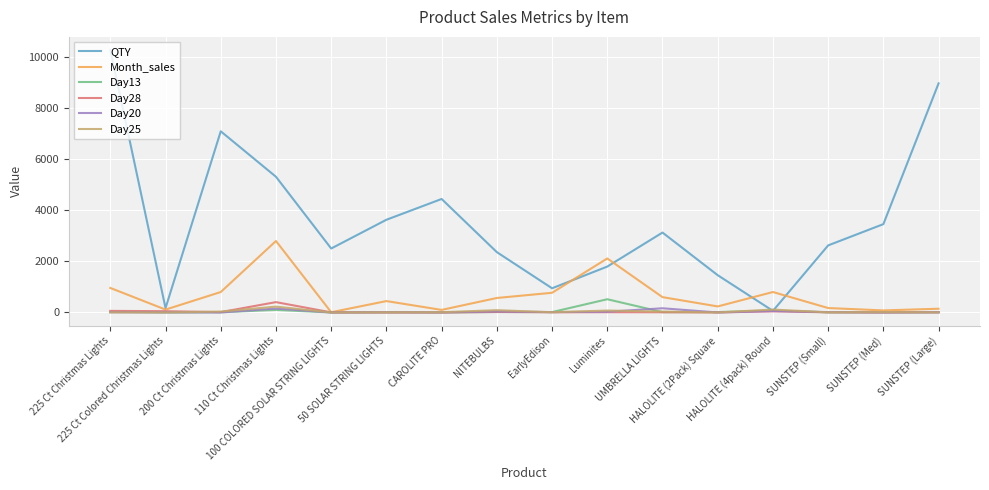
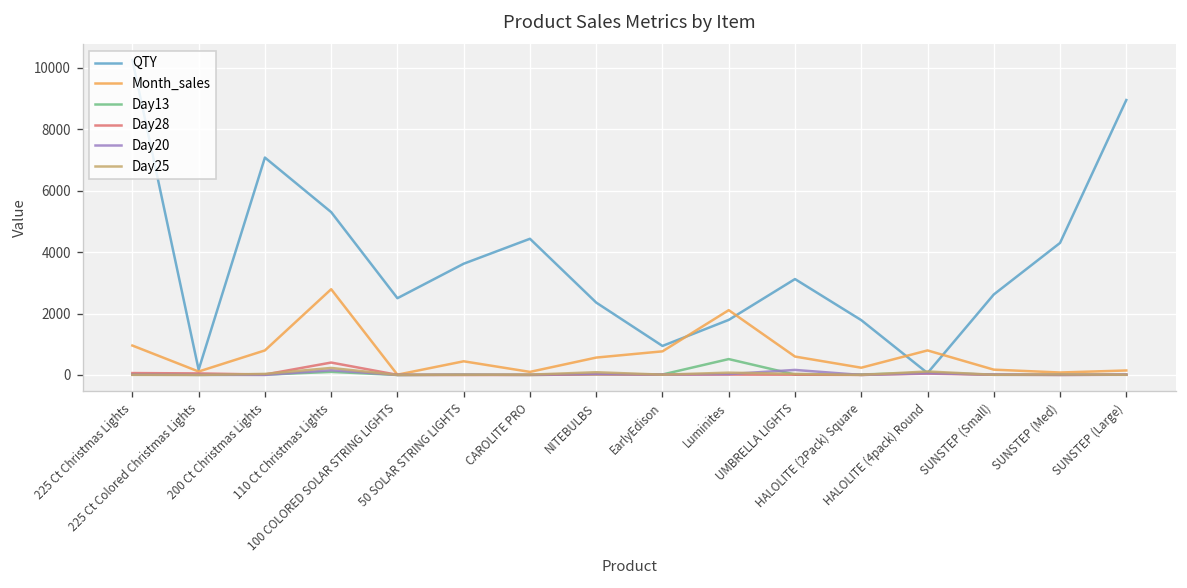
QTY, HALOLITE (2Pack) Square: 1500 -> 1800
QTY, SUNSTEP (Med): 3500 -> 4300
